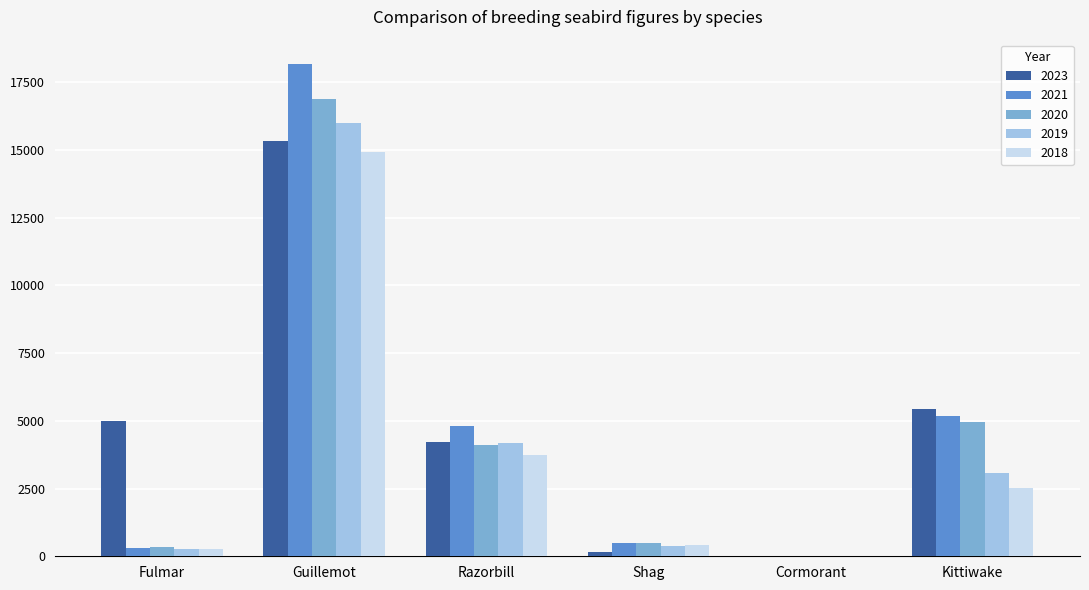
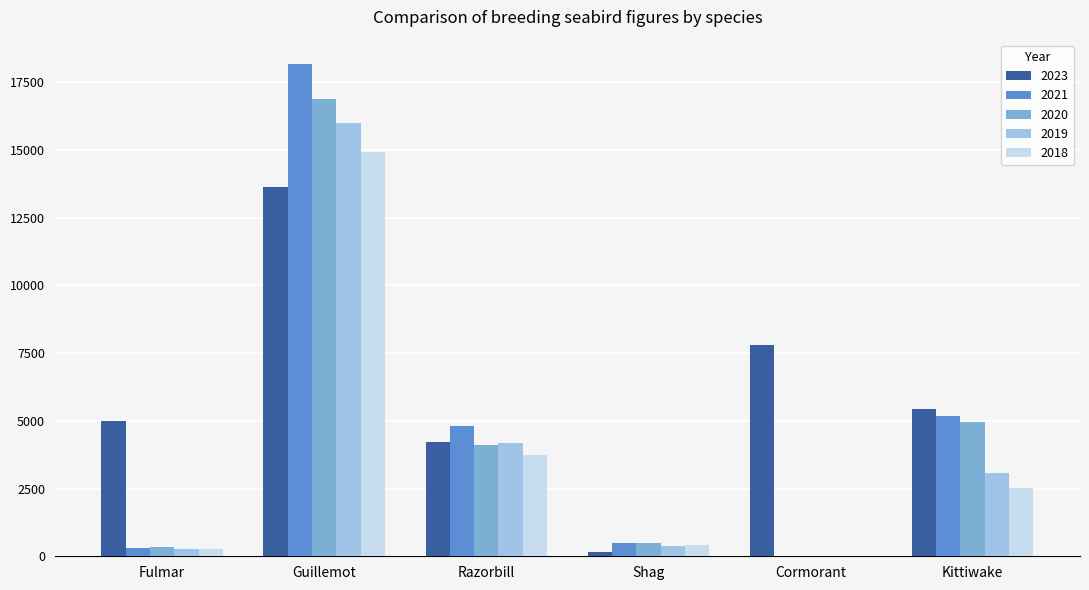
2023, Guillemot: 15300 -> 13600
2023, Cormorant: 0 -> 7800
